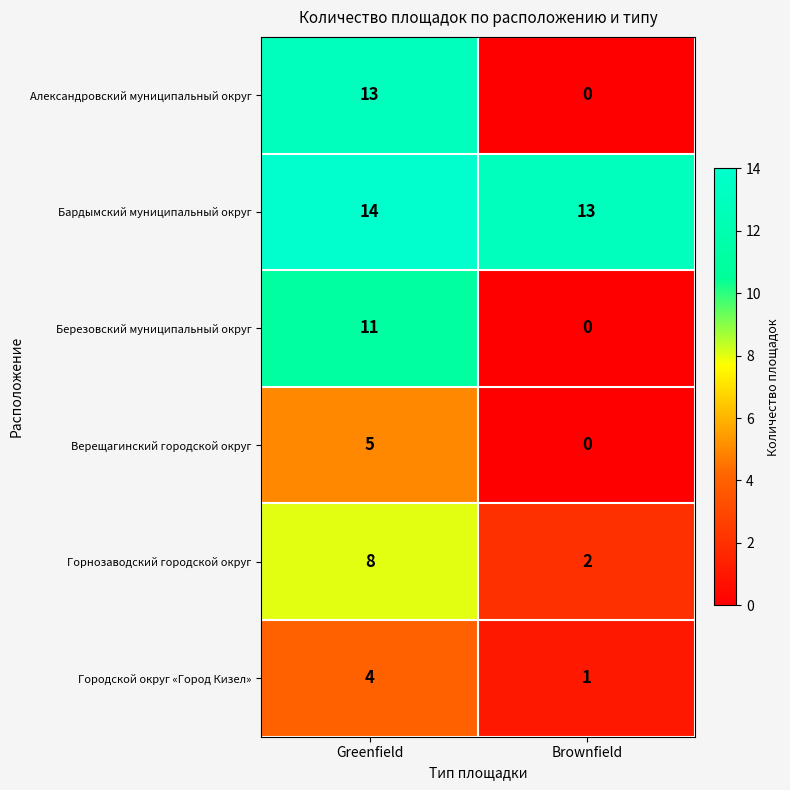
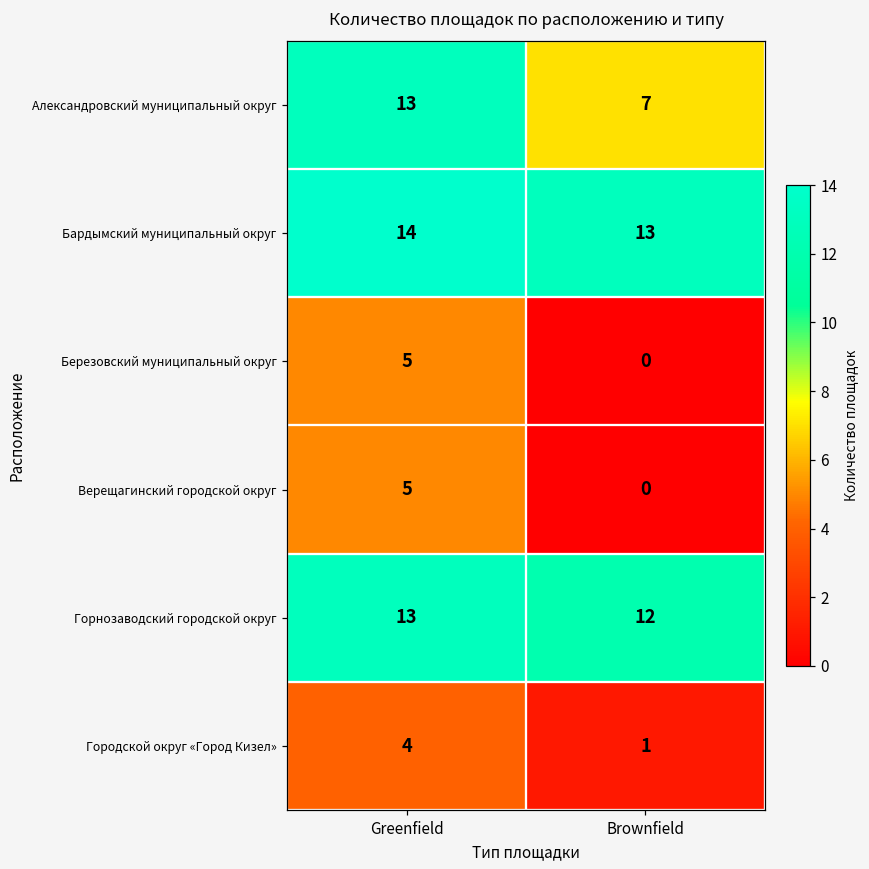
Александровский муниципальный округ, Brownfield: 0 -> 7
Березовский муниципальный округ, Greenfield: 11 -> 5
Горнозаводский городской округ, Greenfield: 8 -> 13
Горнозаводский городской округ, Brownfield: 2 -> 12
